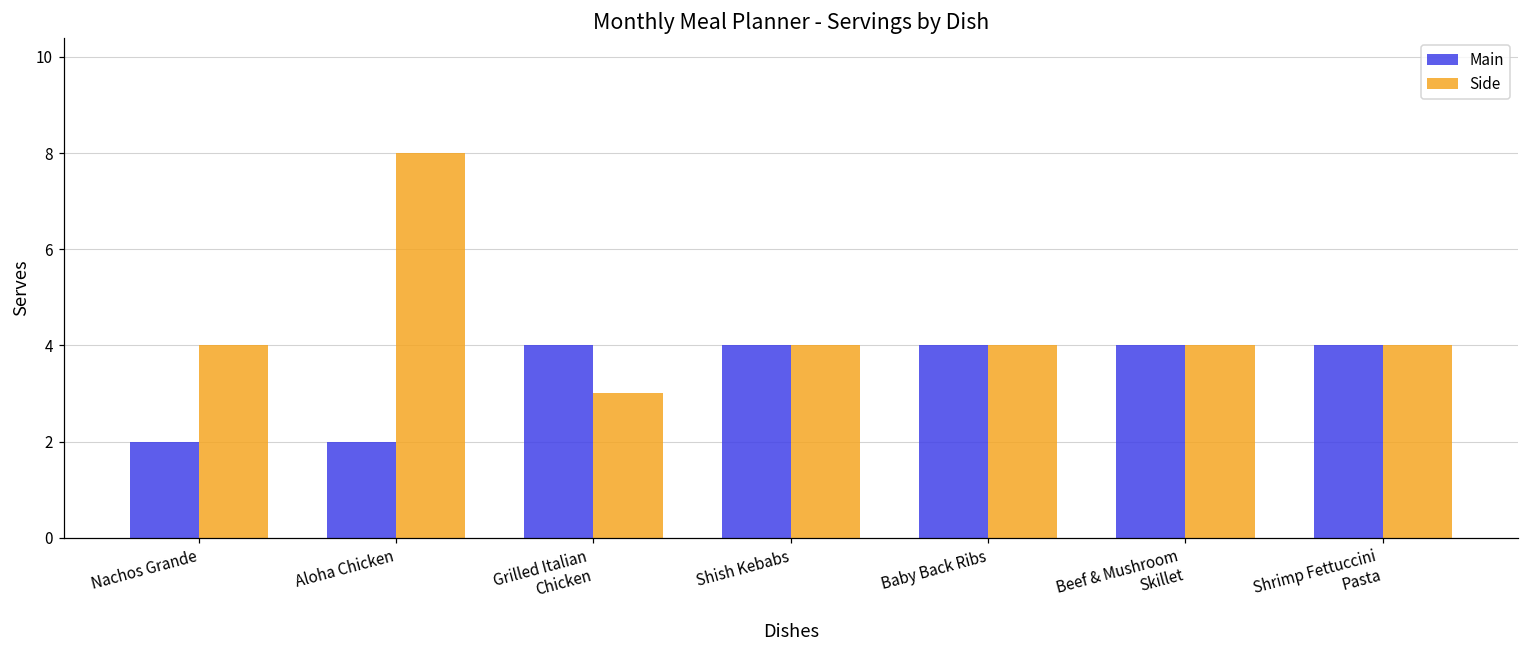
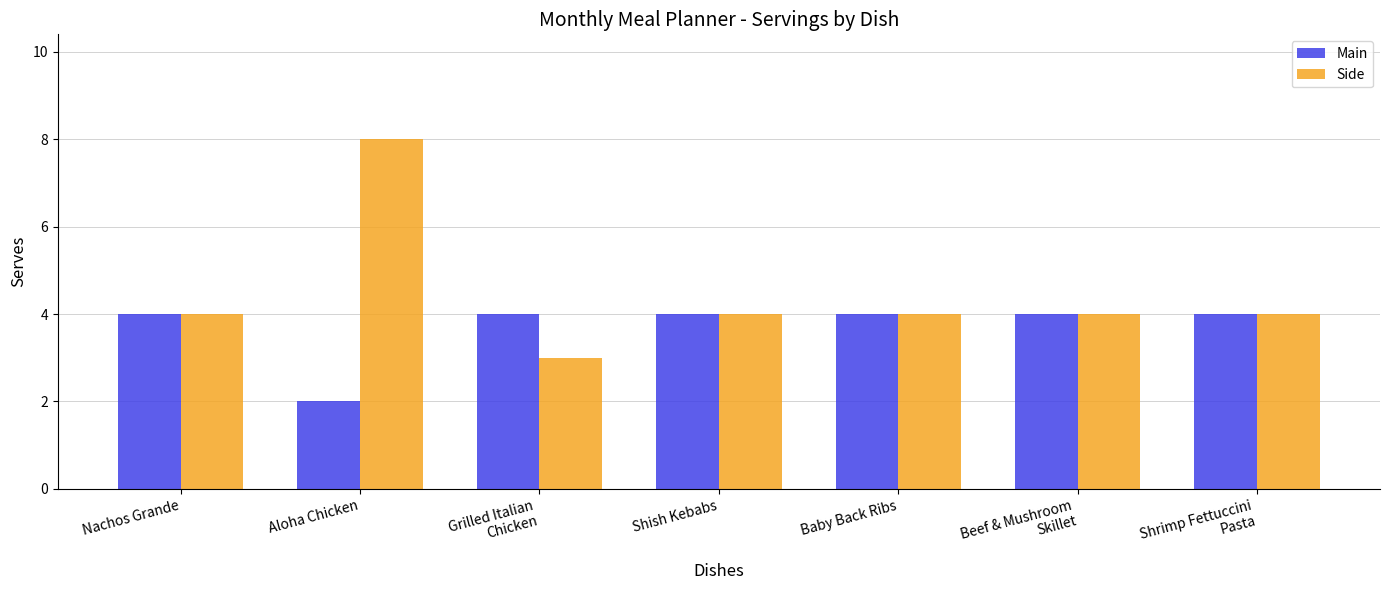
Main, Nachos Grande: 2 -> 4
